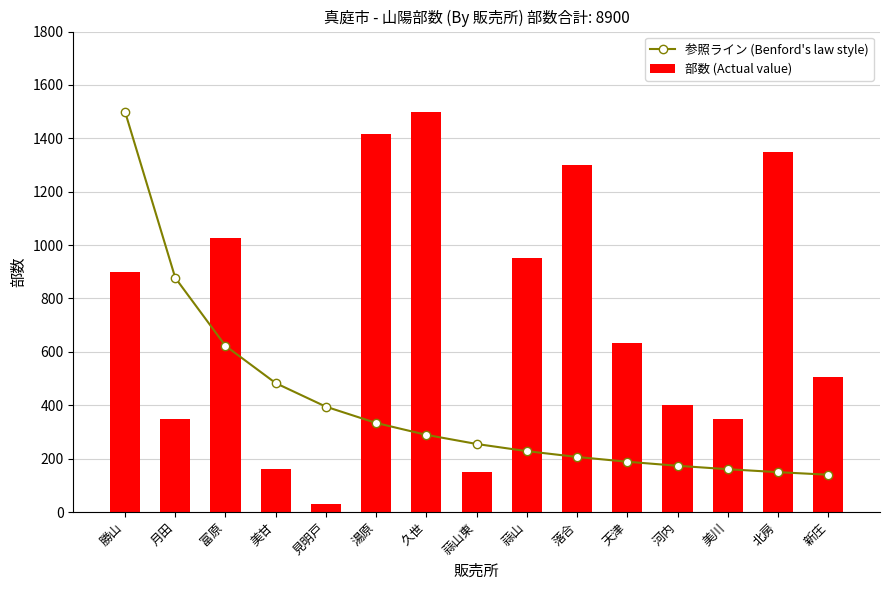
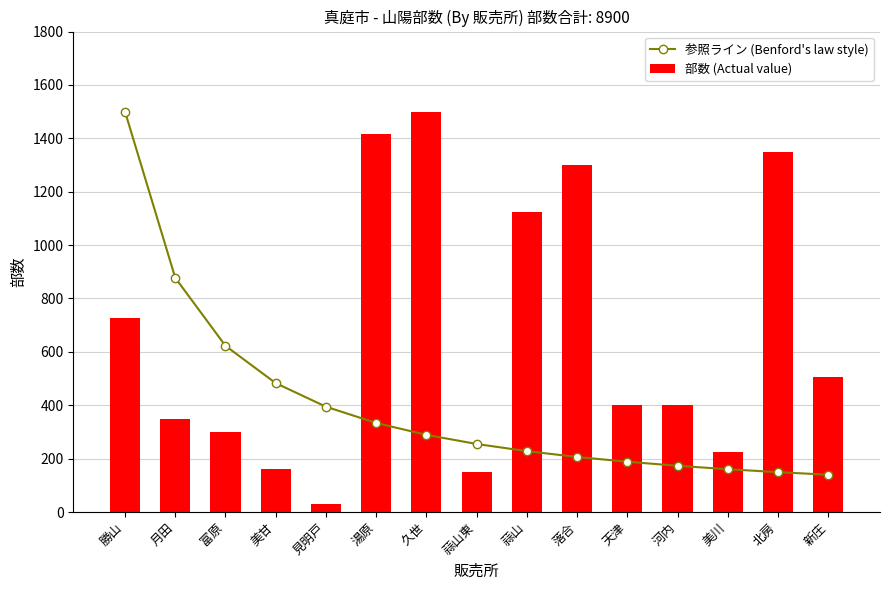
部数 (Actual value), 勝山: 900 -> 730
部数 (Actual value), 富原: 1030 -> 300
部数 (Actual value), 蒜山: 950 -> 1120
部数 (Actual value), 天津: 630 -> 400
部数 (Actual value), 美川: 350 -> 220
